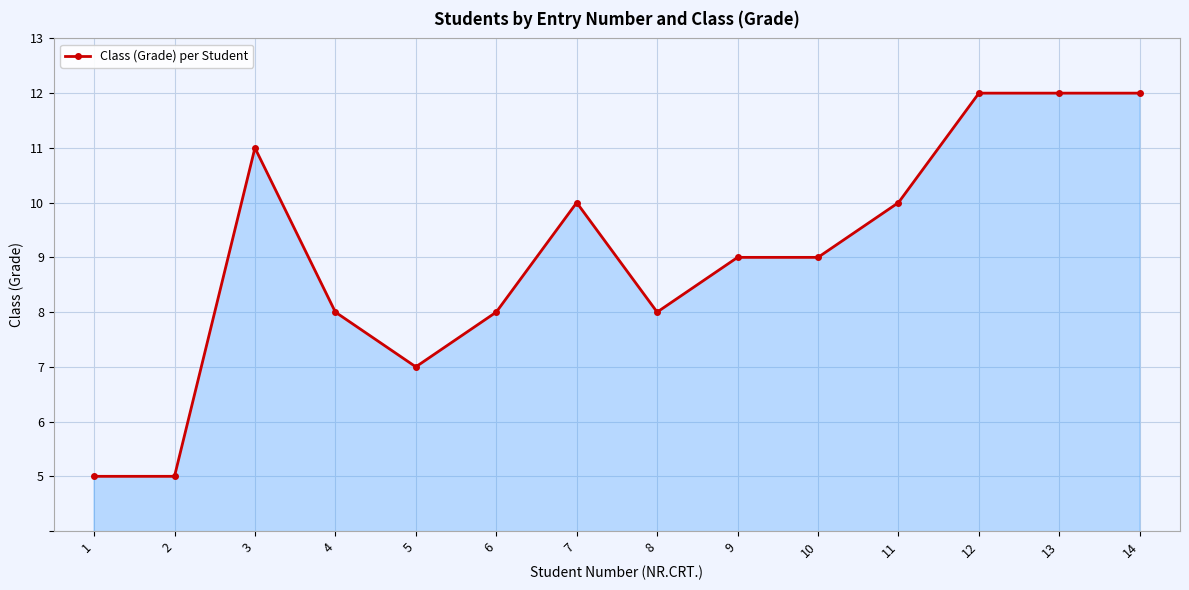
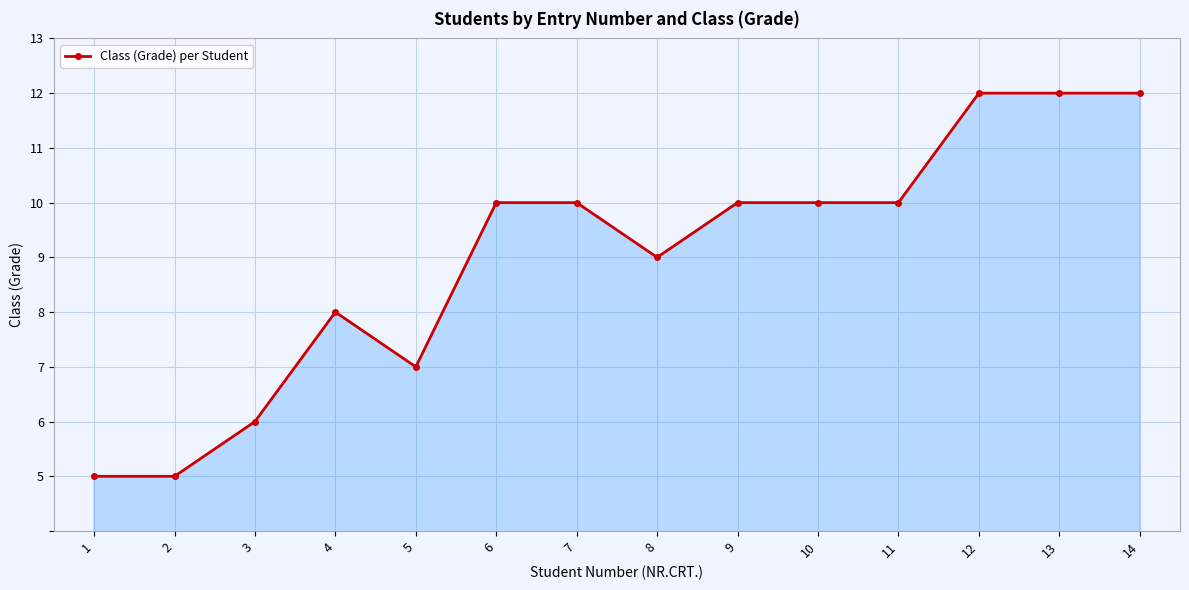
3: 11 -> 6
6: 8 -> 10
8: 8 -> 9
9: 9 -> 10
10: 9 -> 10
